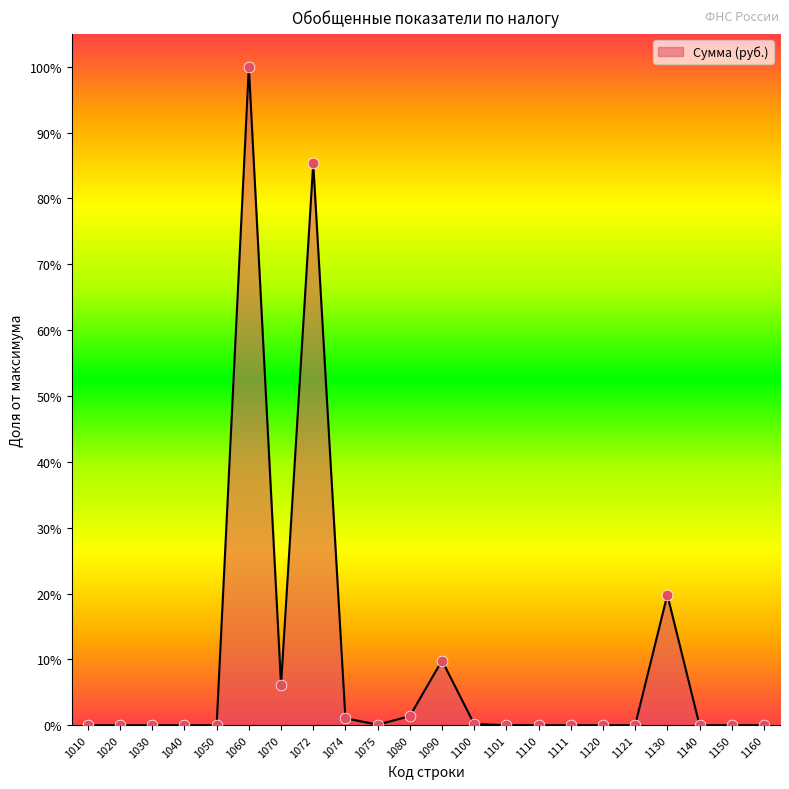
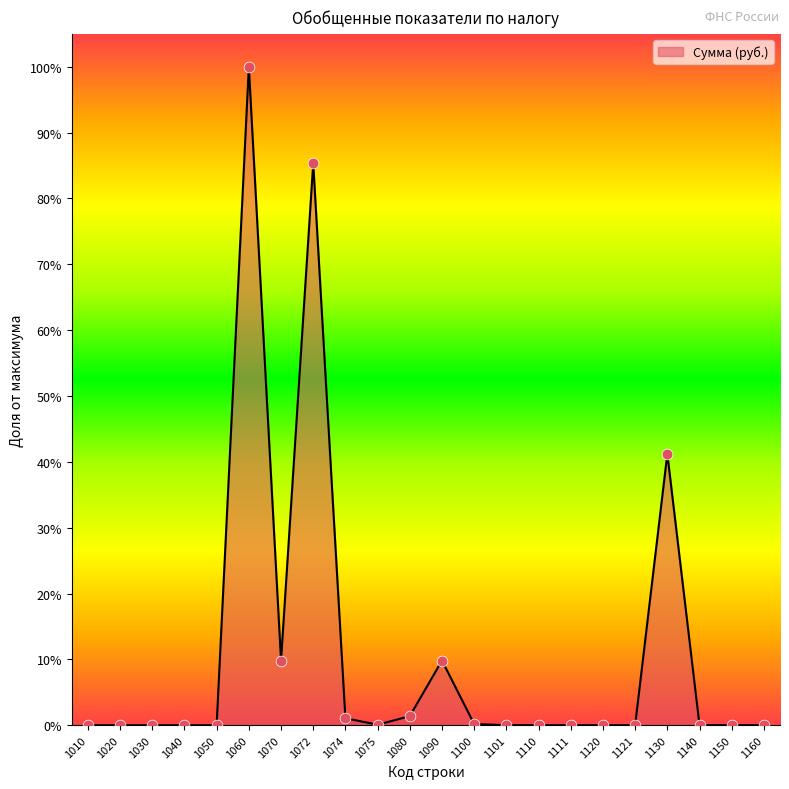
1070: 6% -> 10%
1130: 20% -> 41%
